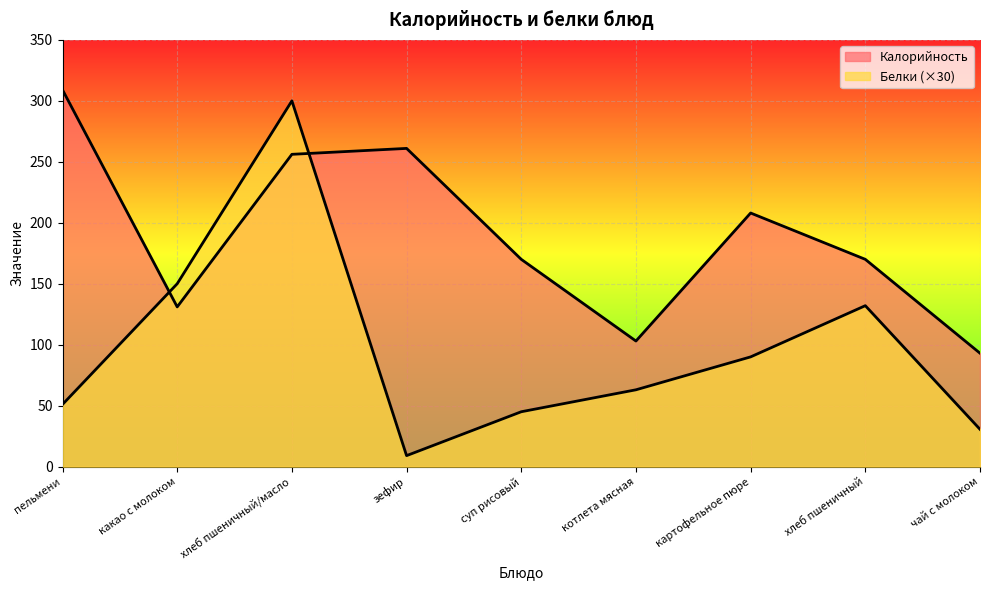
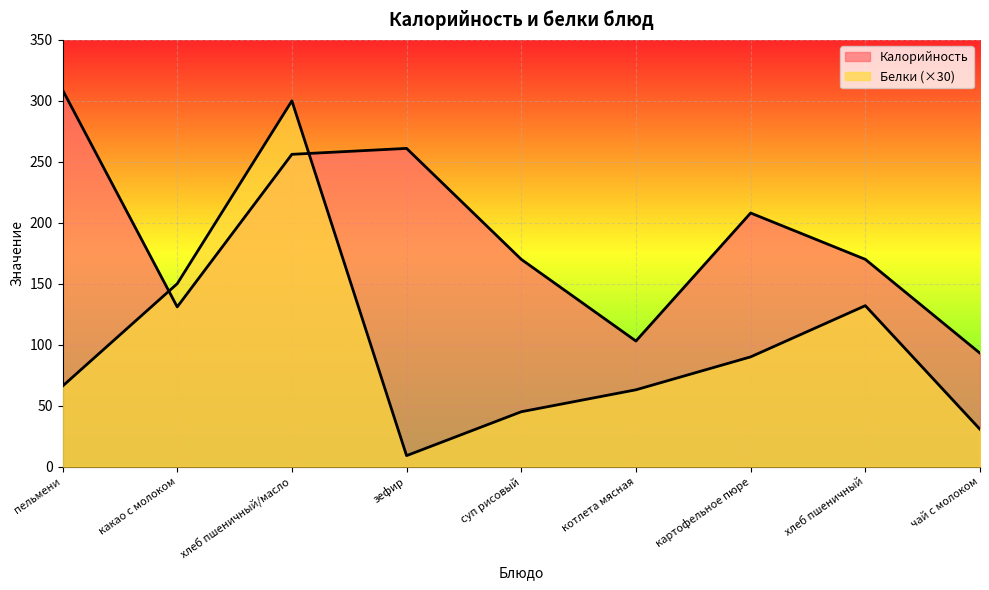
Белки (×30), пельмени: 51 -> 66
